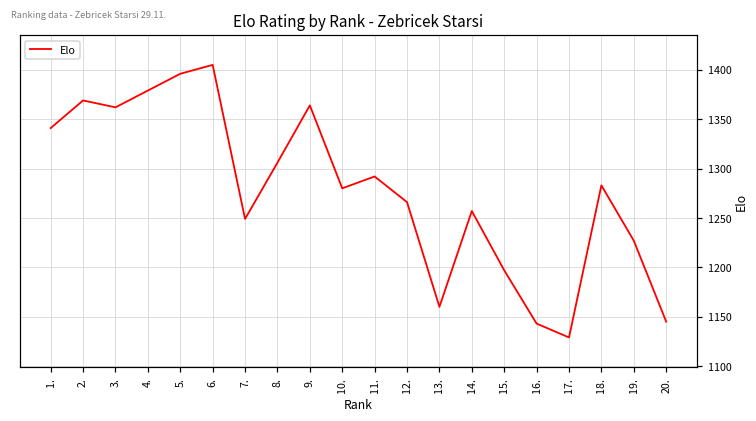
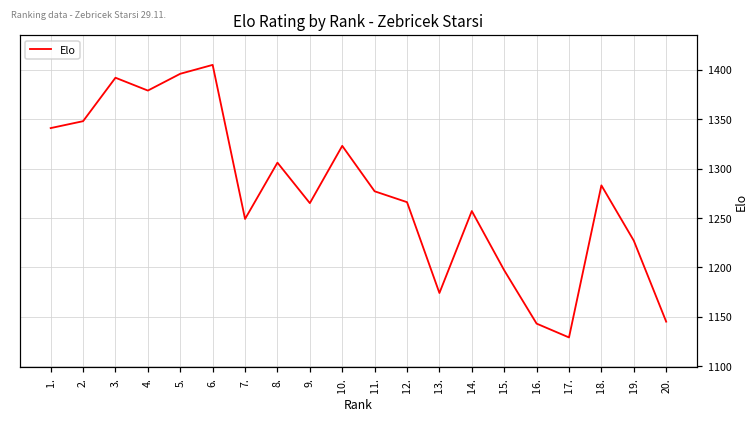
2.: 1370 -> 1350
3.: 1360 -> 1390
9.: 1360 -> 1270
10.: 1280 -> 1320
11.: 1290 -> 1280
13.: 1160 -> 1170
